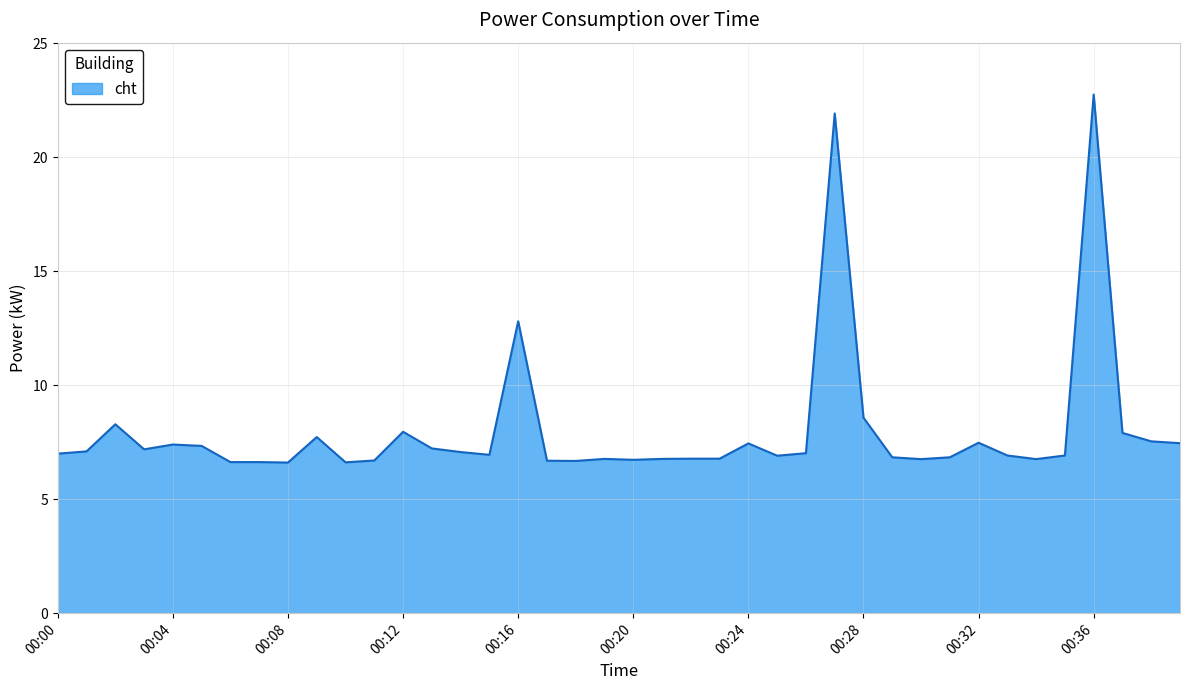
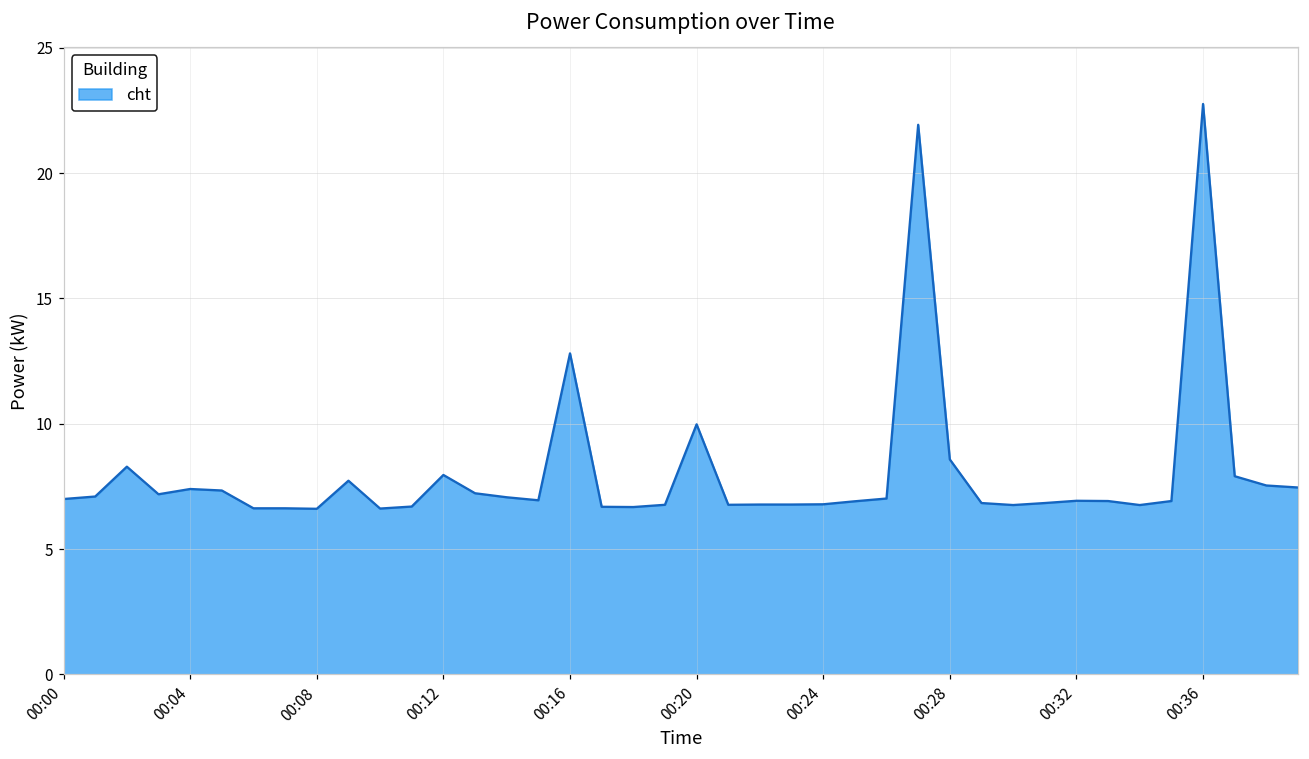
00:20: 6.7 -> 10.0
00:24: 7.5 -> 6.8
00:32: 7.5 -> 6.9
